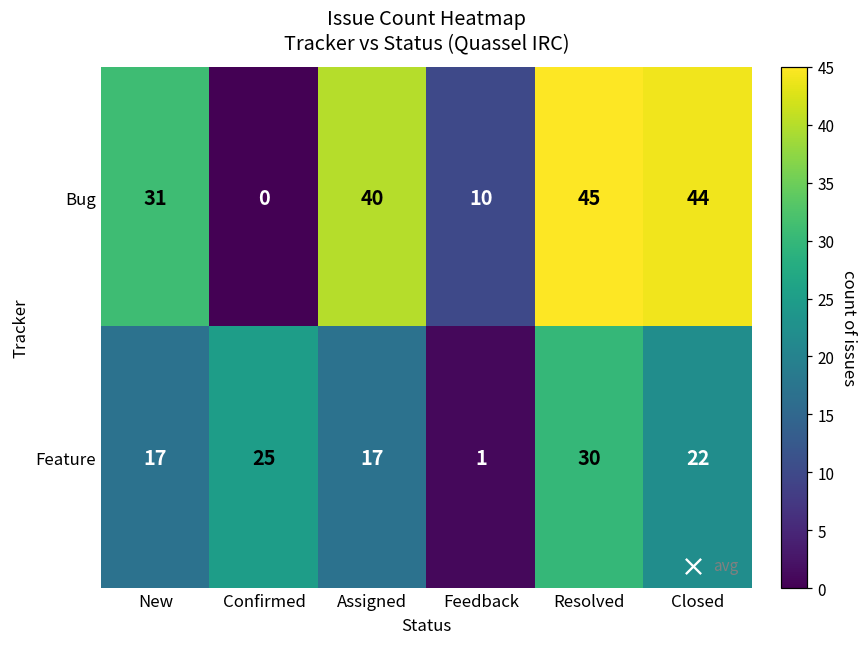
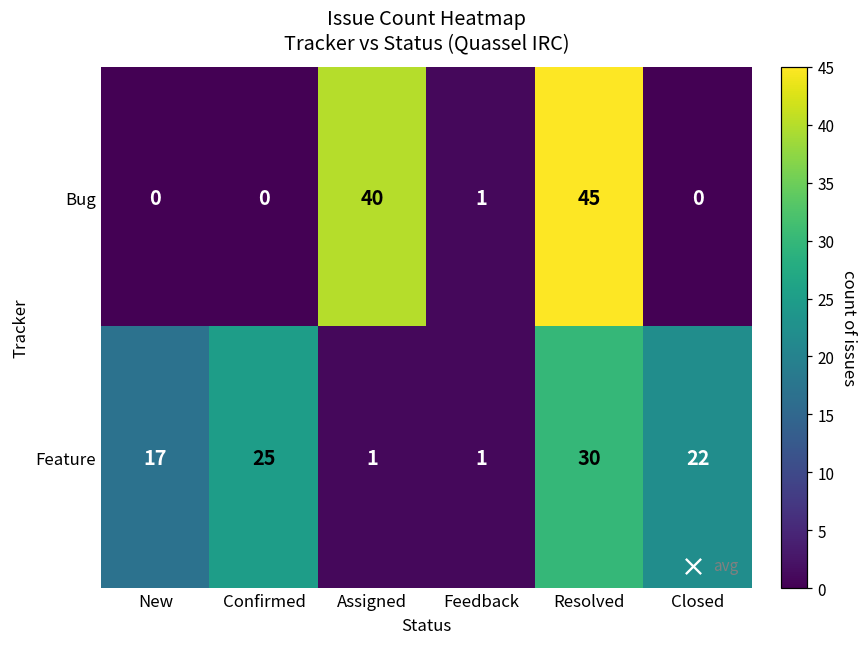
Bug, New: 31 -> 0
Bug, Feedback: 10 -> 1
Bug, Closed: 44 -> 0
Feature, Assigned: 17 -> 1
